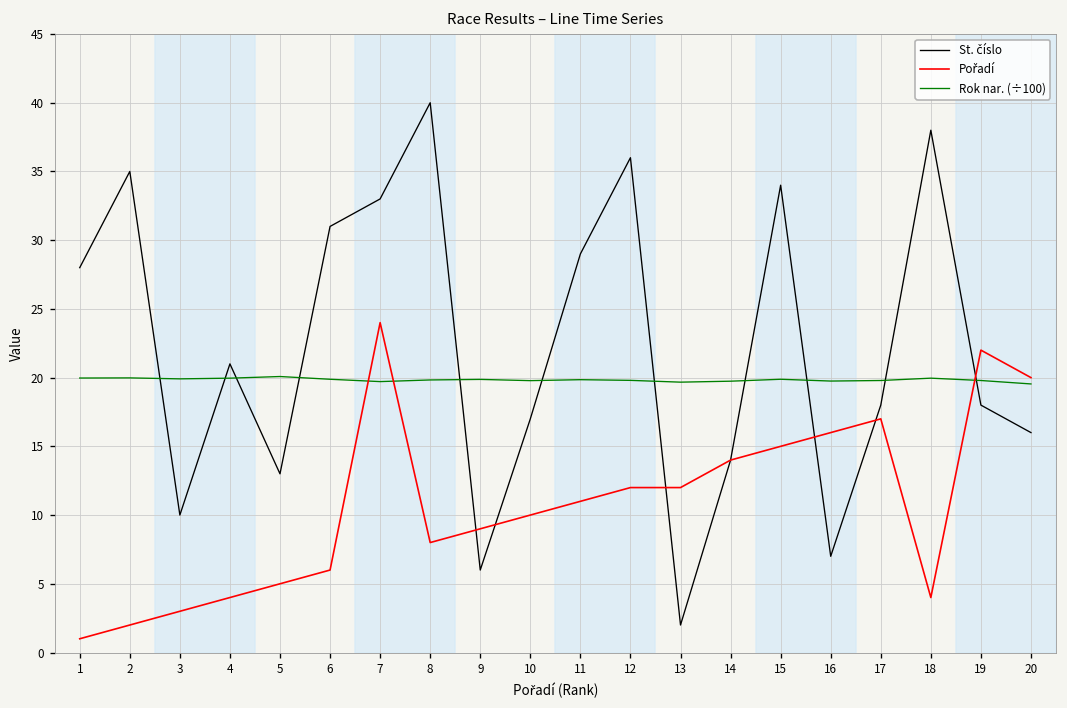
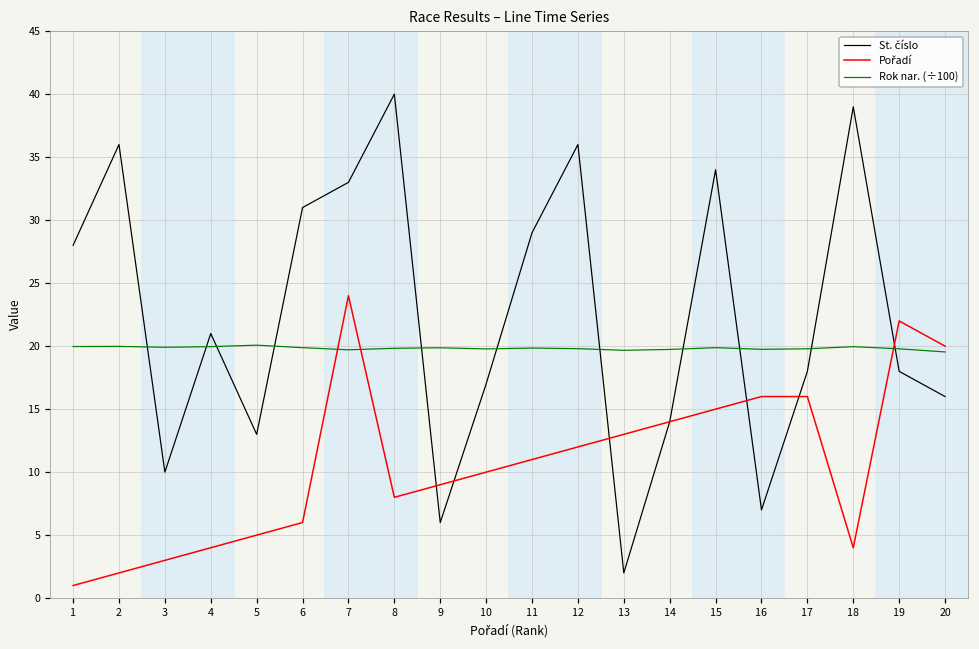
St. číslo, 2: 35 -> 36
Pořadí, 13: 12 -> 13
Pořadí, 17: 17 -> 16
St. číslo, 18: 38 -> 39
